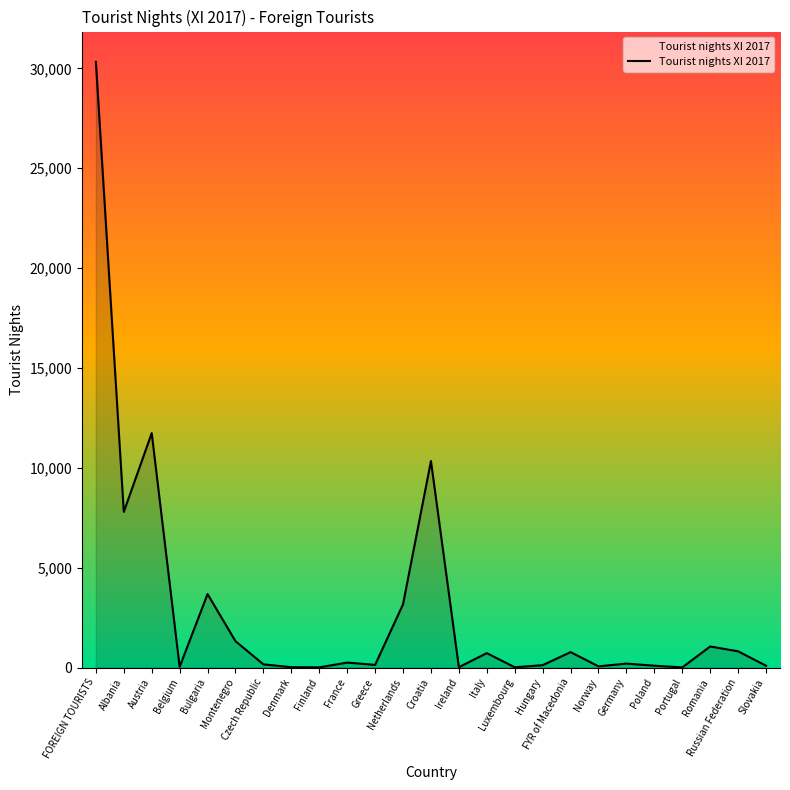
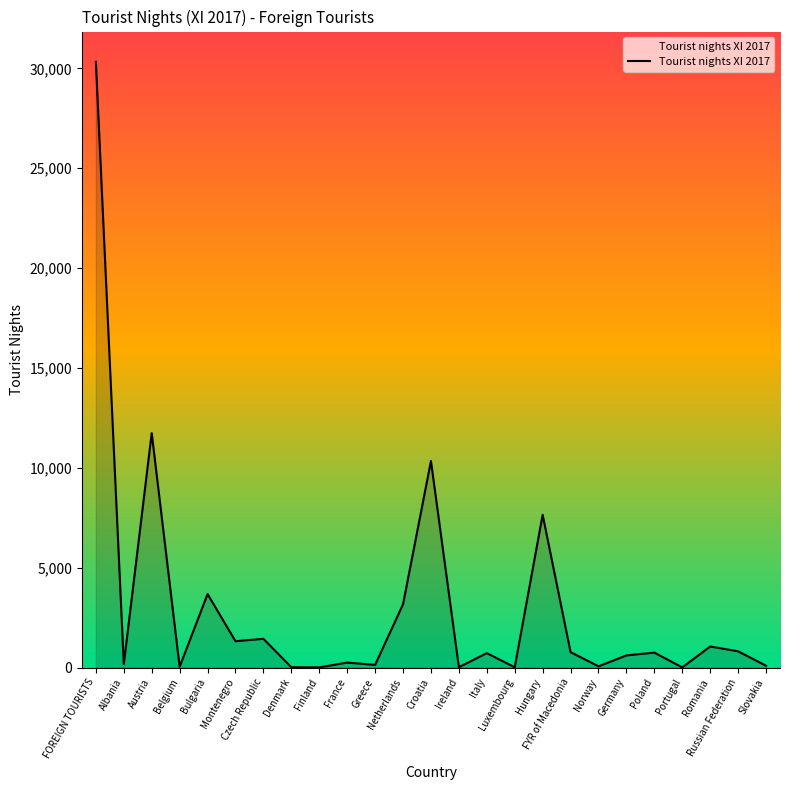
Albania: 7,800 -> 200
Czech Republic: 200 -> 1,400
Hungary: 100 -> 7,600
Germany: 200 -> 600
Poland: 100 -> 700
